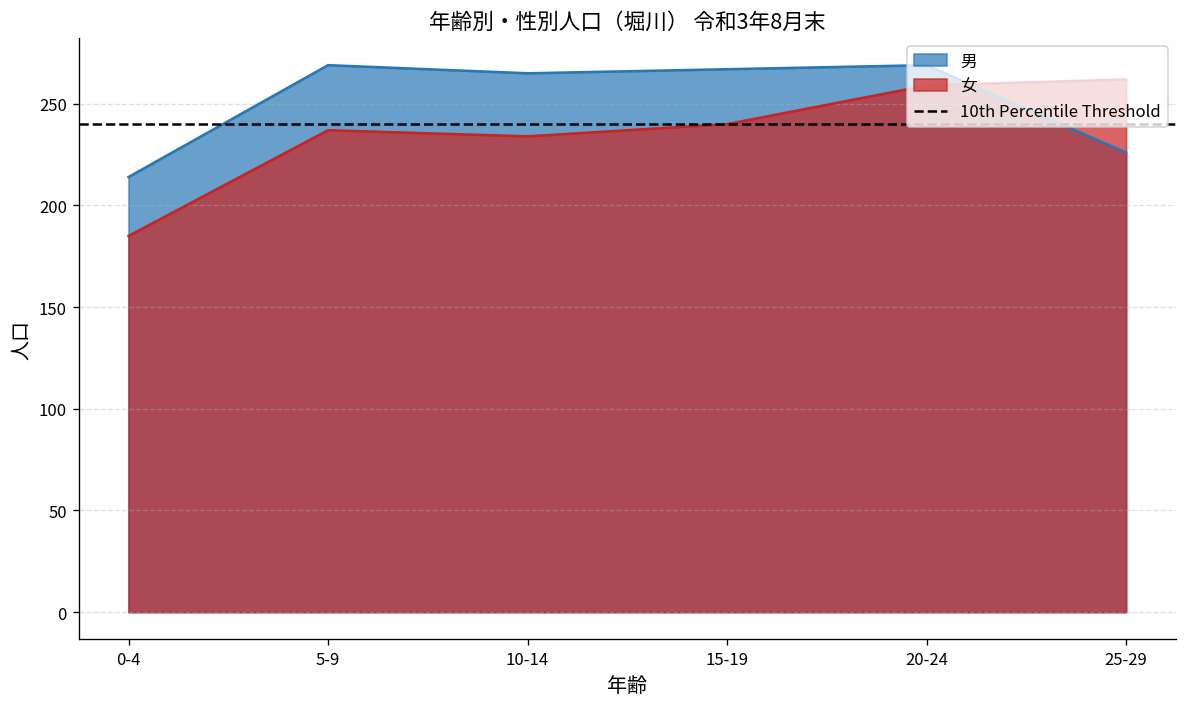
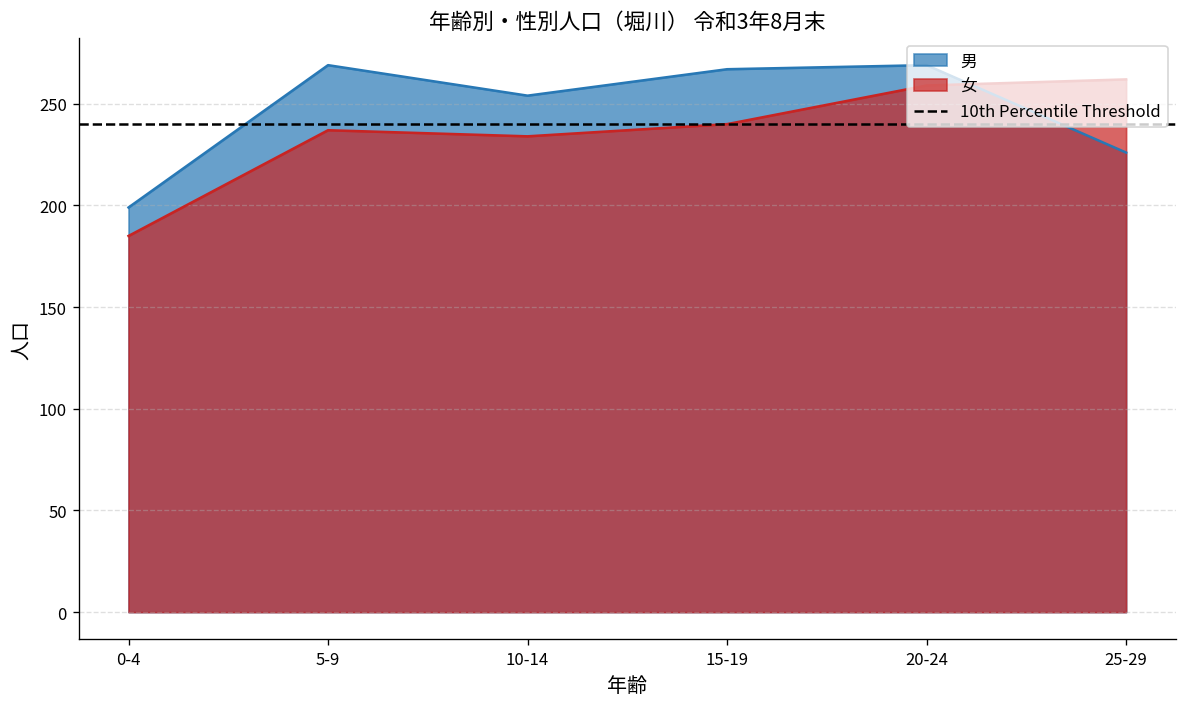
男, 0-4: 214 -> 199
男, 10-14: 265 -> 254
